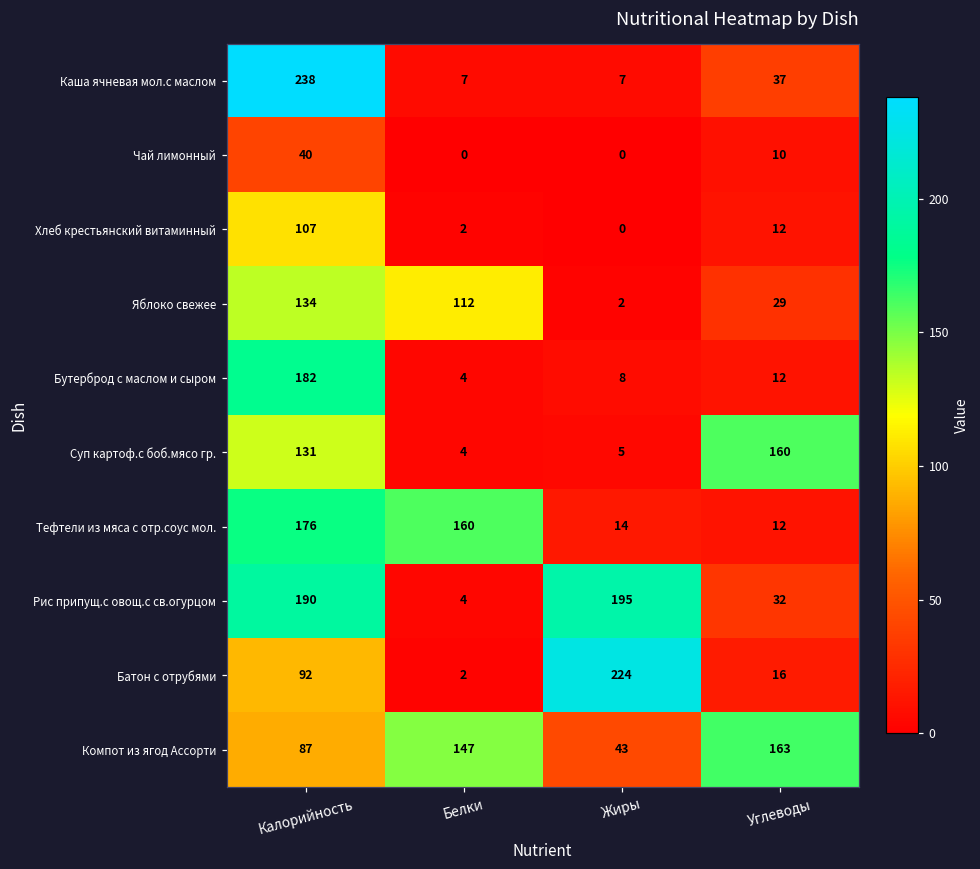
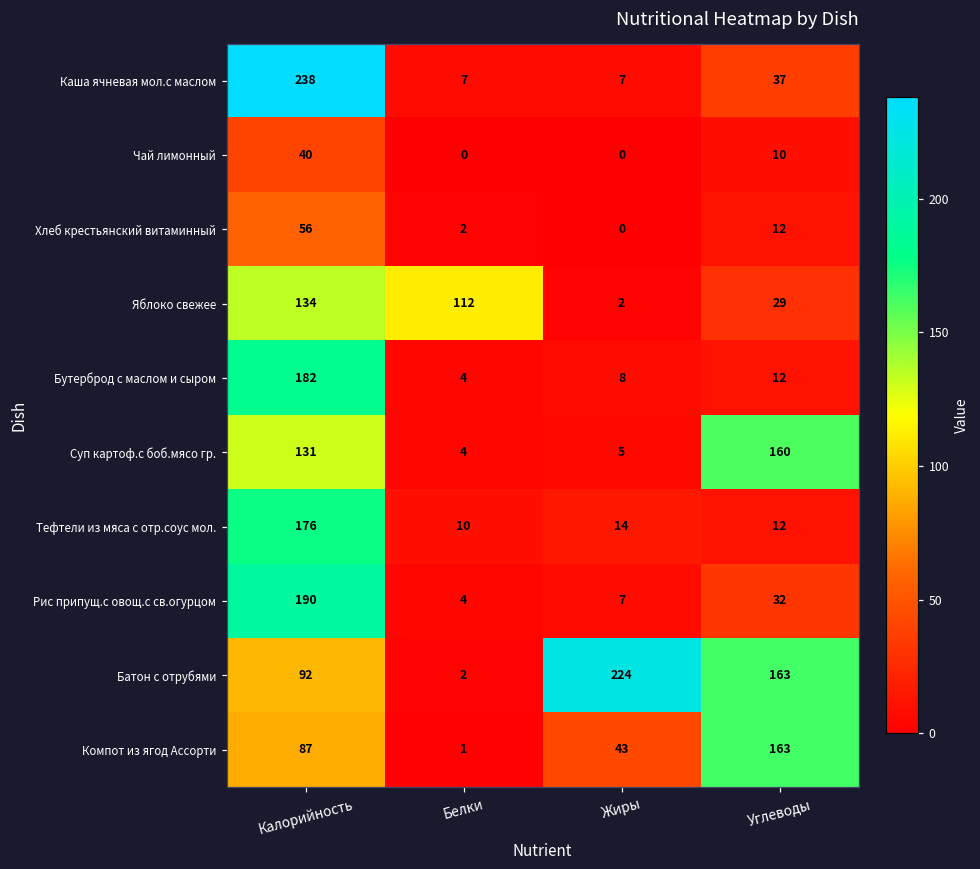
Хлеб крестьянский витаминный, Калорийность: 107 -> 56
Тефтели из мяса с отр.соус мол., Белки: 160 -> 10
Рис припущ.с овощ.с св.огурцом, Жиры: 195 -> 7
Батон с отрубями, Углеводы: 16 -> 163
Компот из ягод Ассорти, Белки: 147 -> 1
